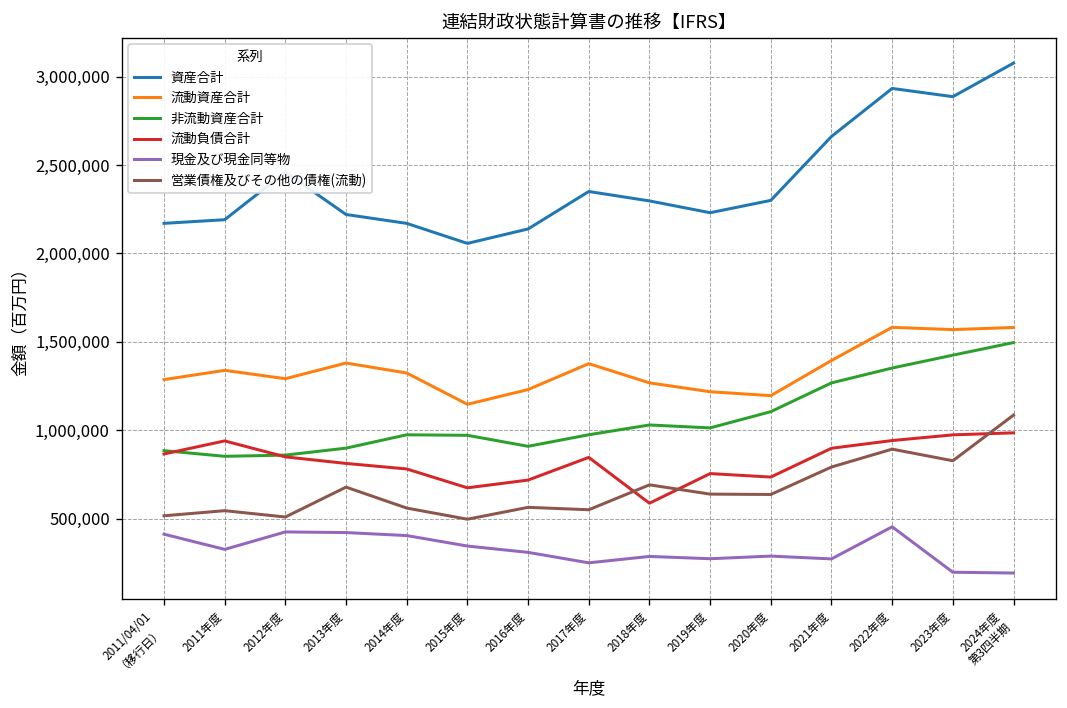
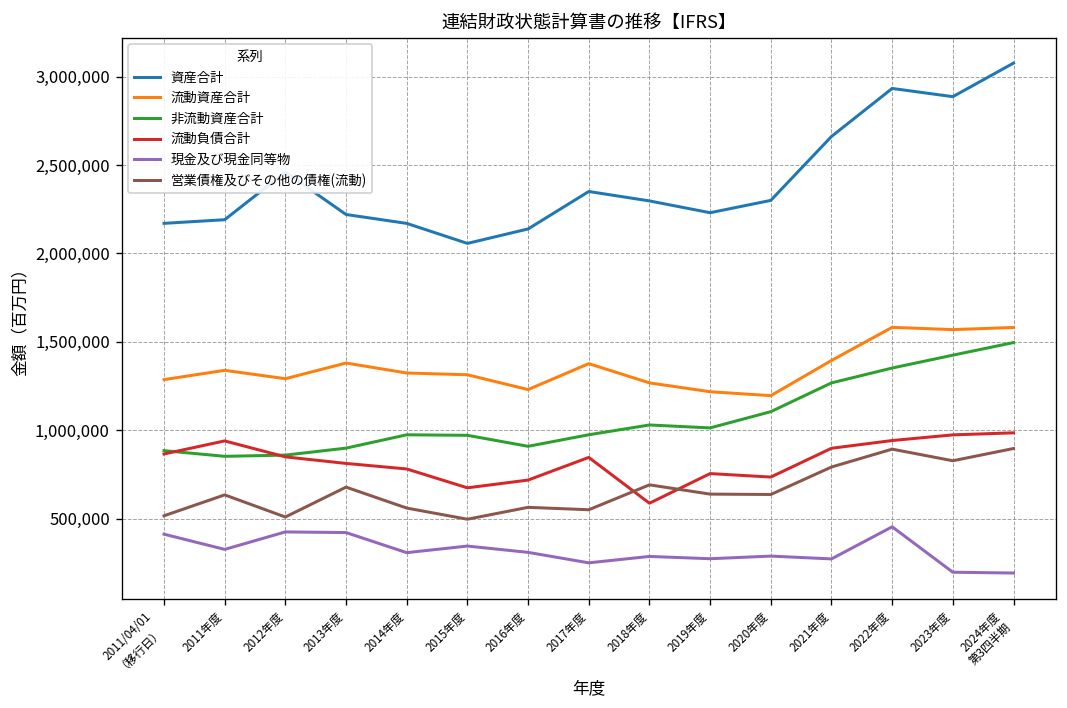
営業債権及びその他の債権(流動), 2011年度: 540,000 -> 630,000
現金及び現金同等物, 2014年度: 400,000 -> 310,000
流動資産合計, 2015年度: 1,150,000 -> 1,310,000
営業債権及びその他の債権(流動), 2024年度 第3四半期: 1,090,000 -> 900,000
